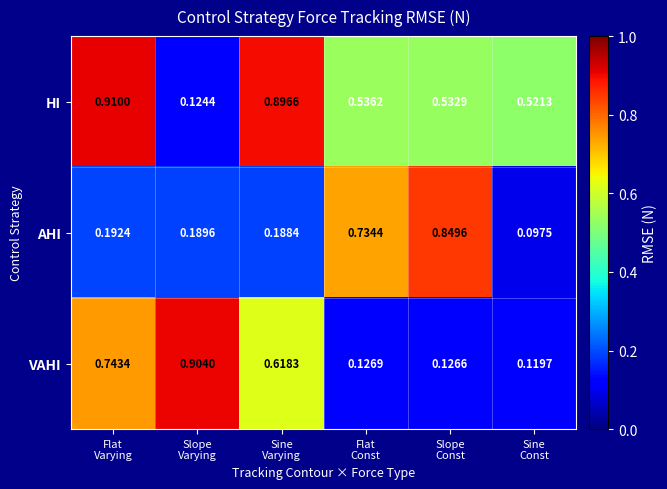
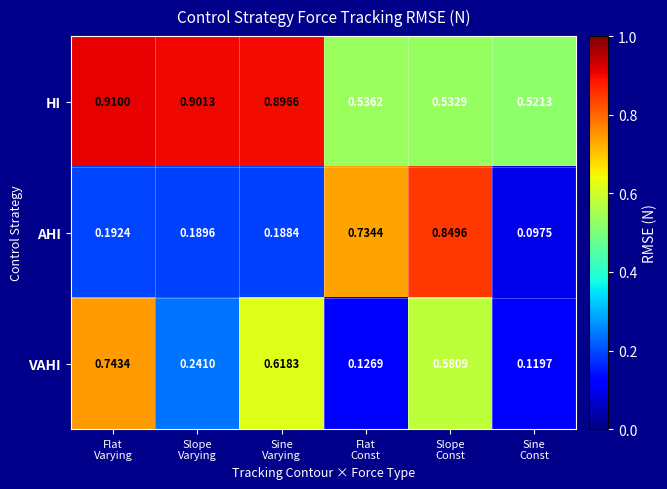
HI, Slope Varying: 0.1244 -> 0.9013
VAHI, Slope Varying: 0.9040 -> 0.2410
VAHI, Slope Const: 0.1266 -> 0.5809
